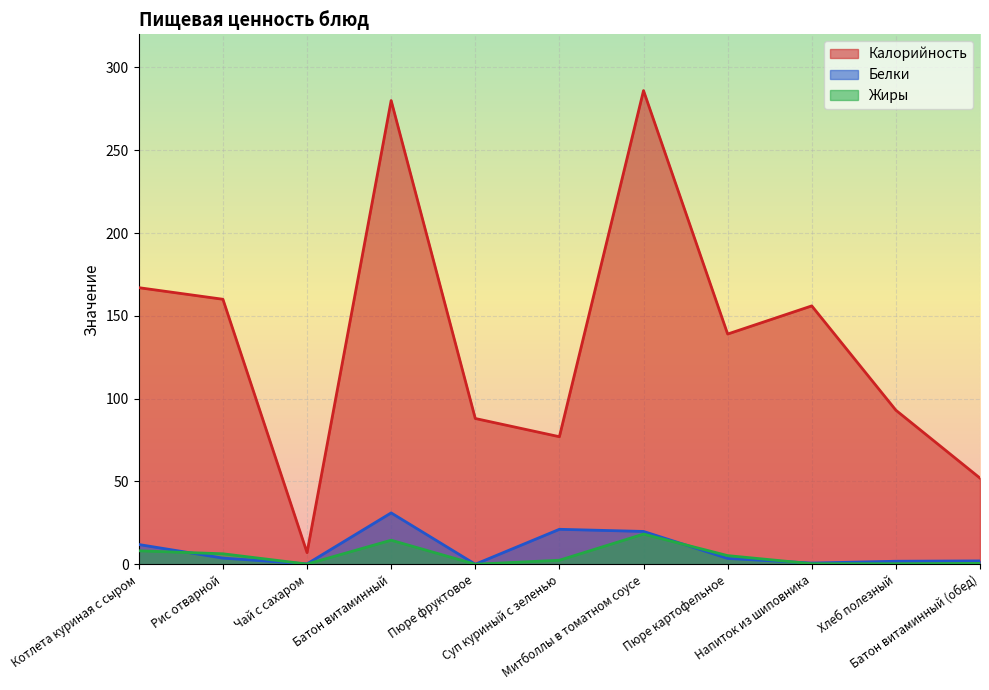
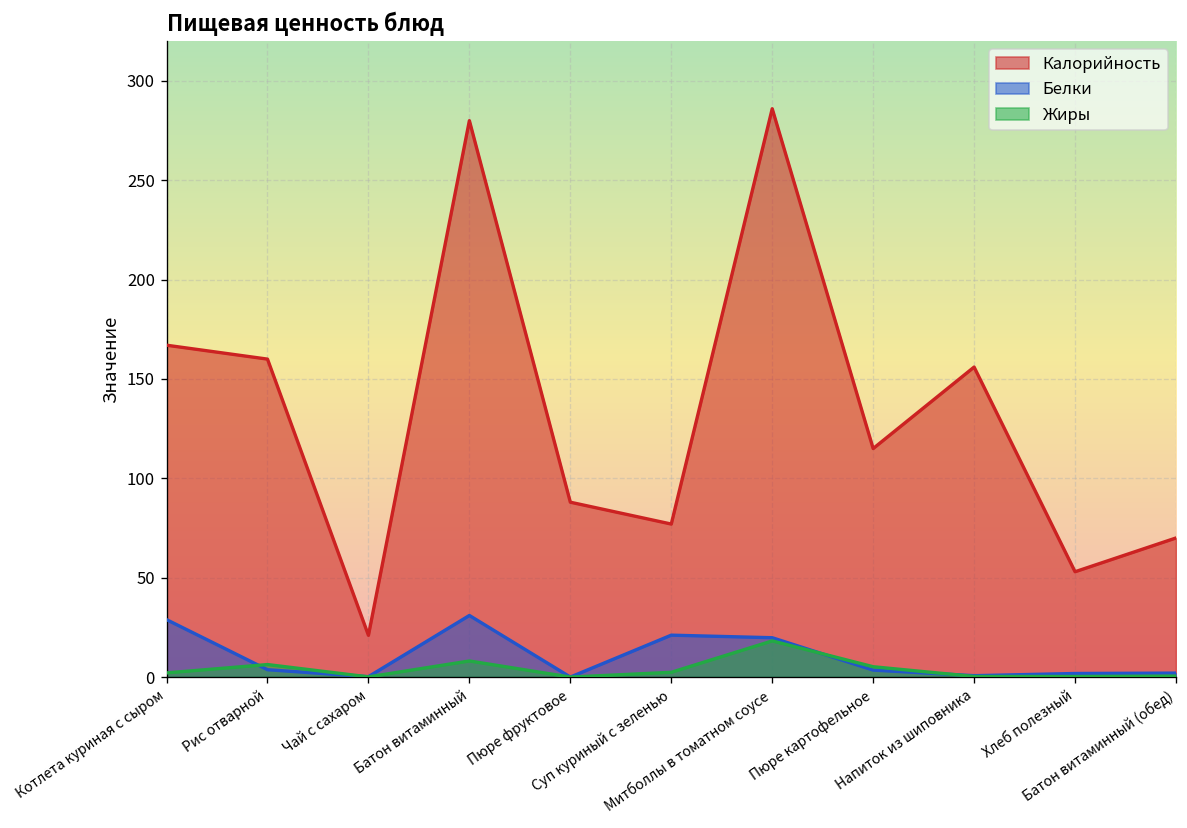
Белки, Котлета куриная с сыром: 12 -> 29
Жиры, Котлета куриная с сыром: 8 -> 2
Калорийность, Чай с сахаром: 7 -> 21
Жиры, Батон витаминный: 15 -> 8
Калорийность, Пюре картофельное: 139 -> 115
Калорийность, Хлеб полезный: 93 -> 53
Калорийность, Батон витаминный (обед): 52 -> 70
